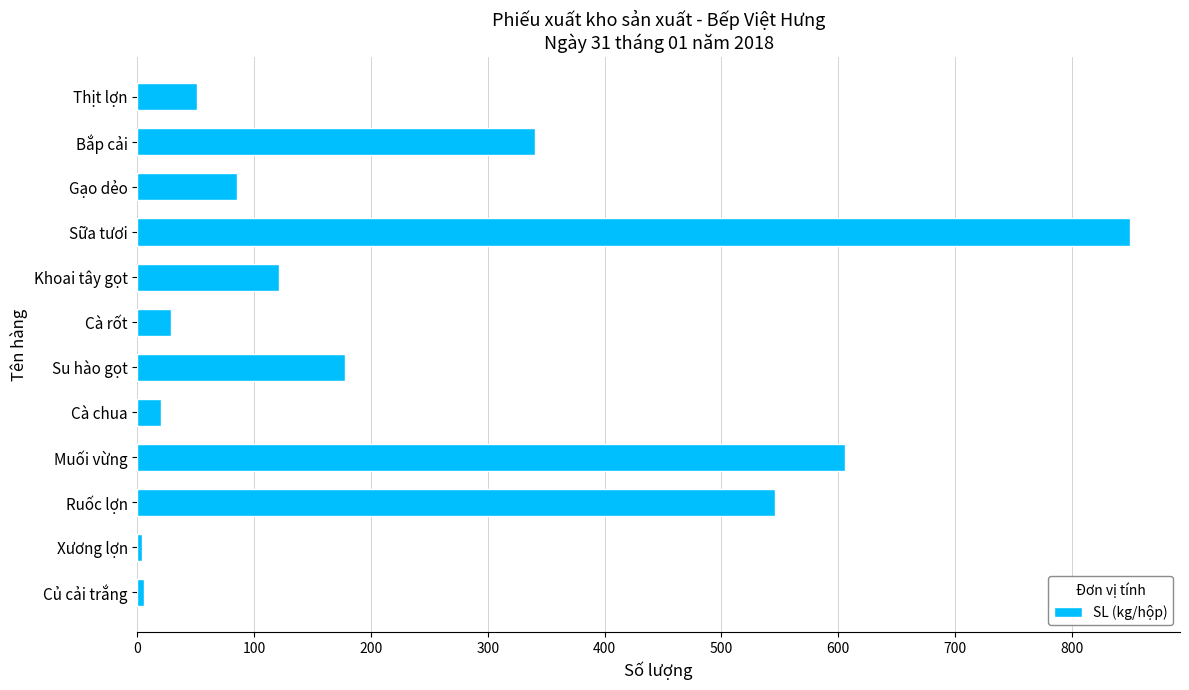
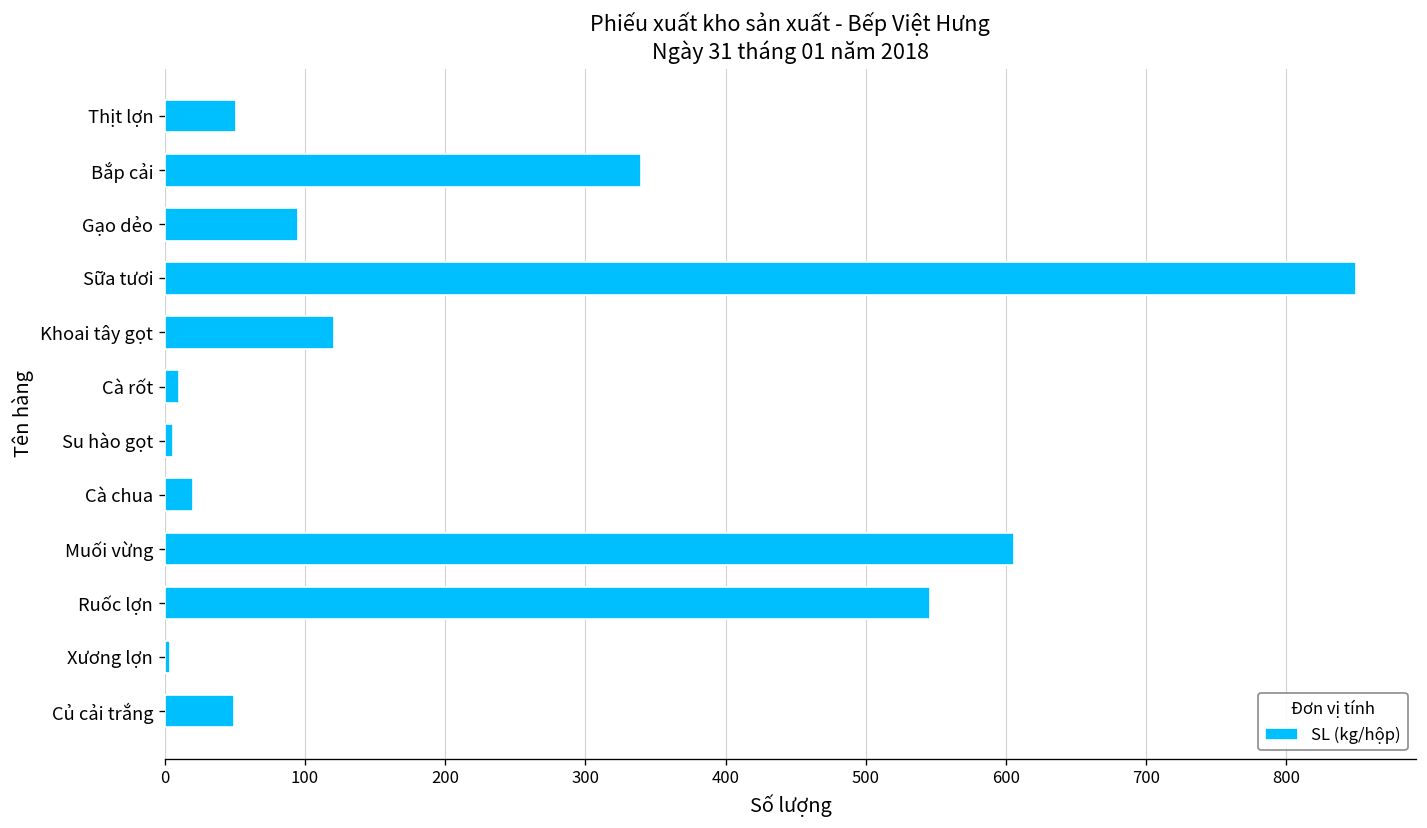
Gạo dẻo: 85 -> 95
Cà rốt: 29 -> 10
Su hào gọt: 178 -> 6
Củ cải trắng: 6 -> 49
